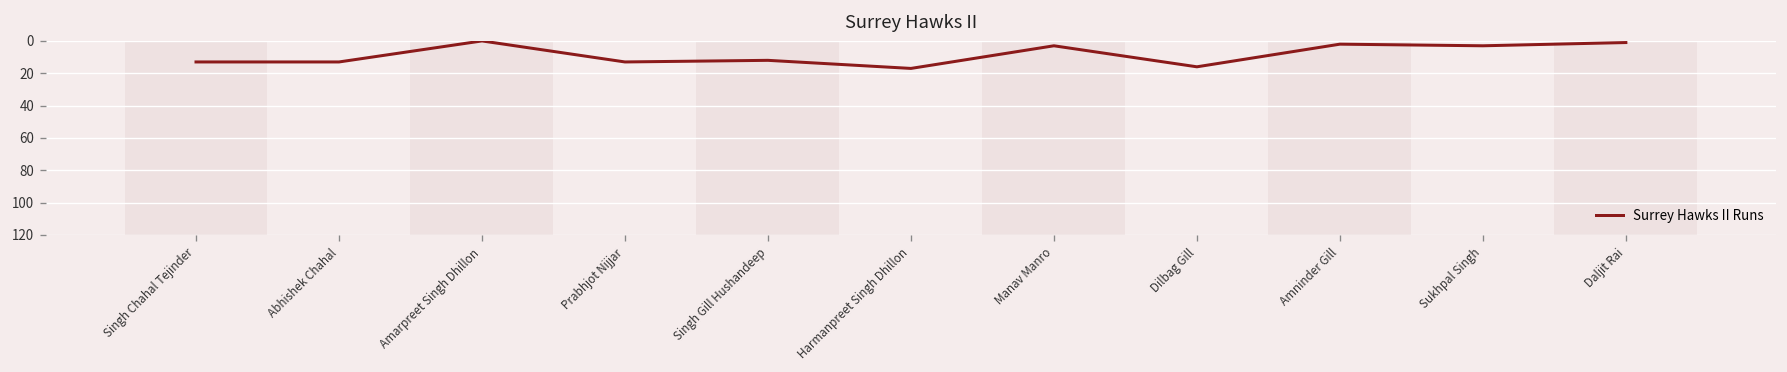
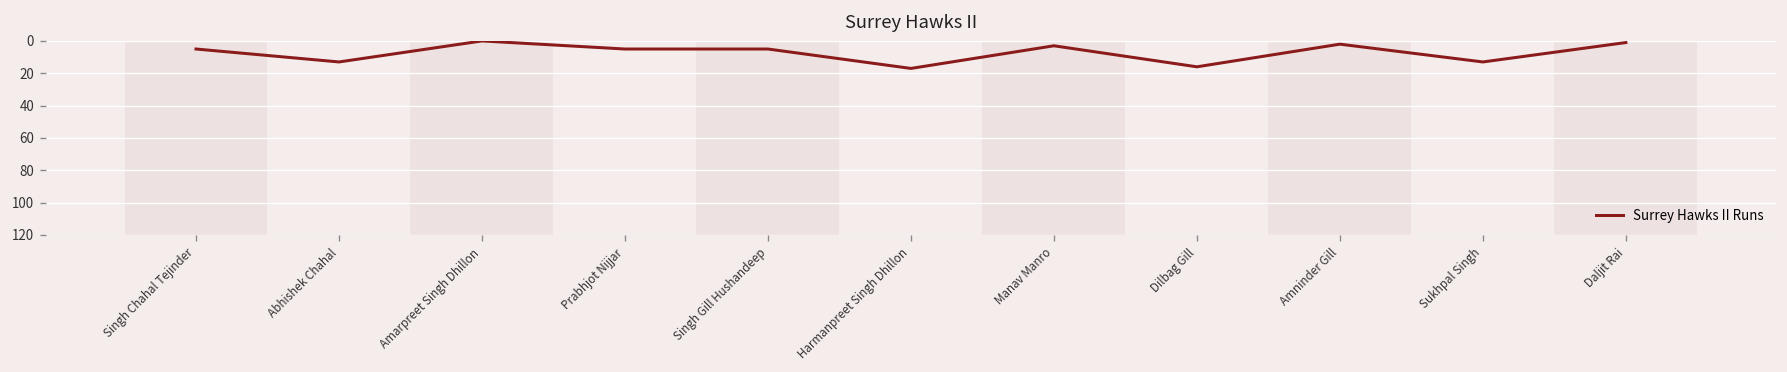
Singh Chahal Tejinder: 13 -> 5
Prabhjot Nijjar: 13 -> 5
Singh Gill Hushandeep: 12 -> 5
Sukhpal Singh: 3 -> 13
